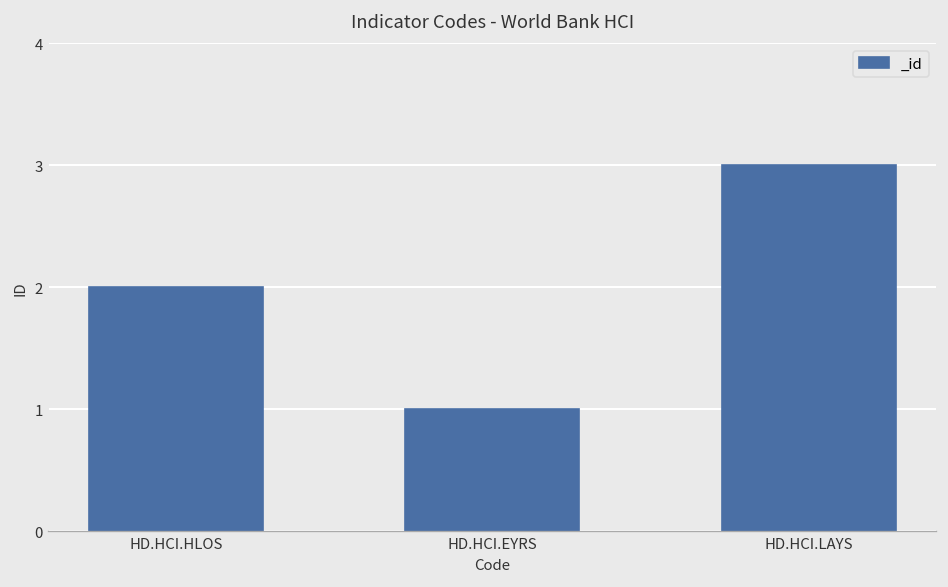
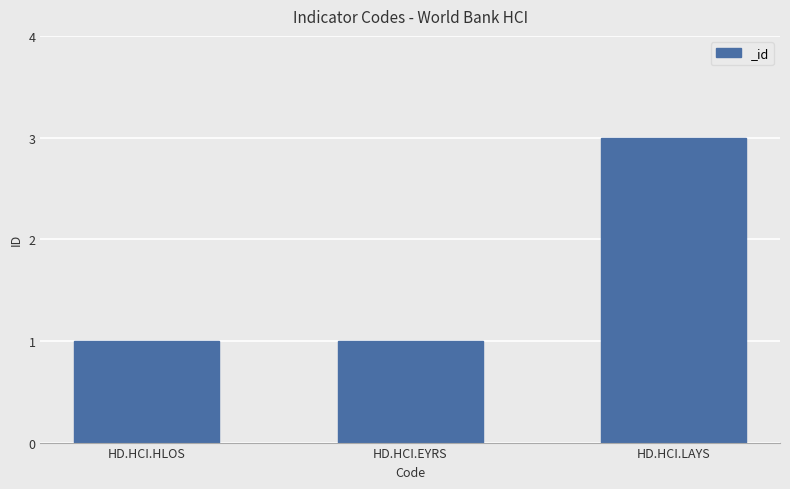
HD.HCI.HLOS: 2 -> 1
